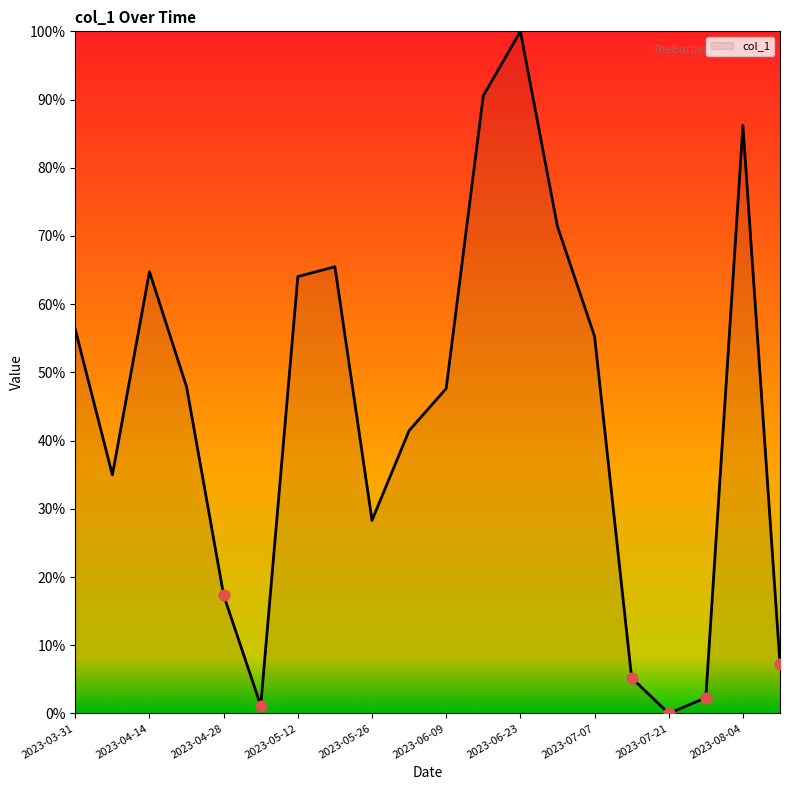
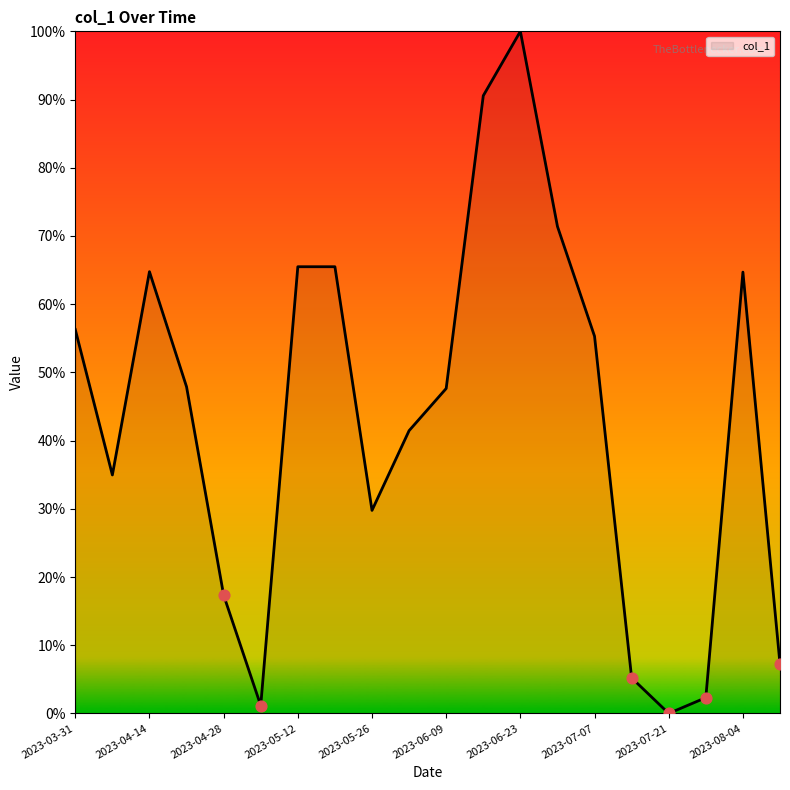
col_1, 2023-05-12: 64% -> 65%
col_1, 2023-05-26: 28% -> 30%
col_1, 2023-08-04: 86% -> 65%
